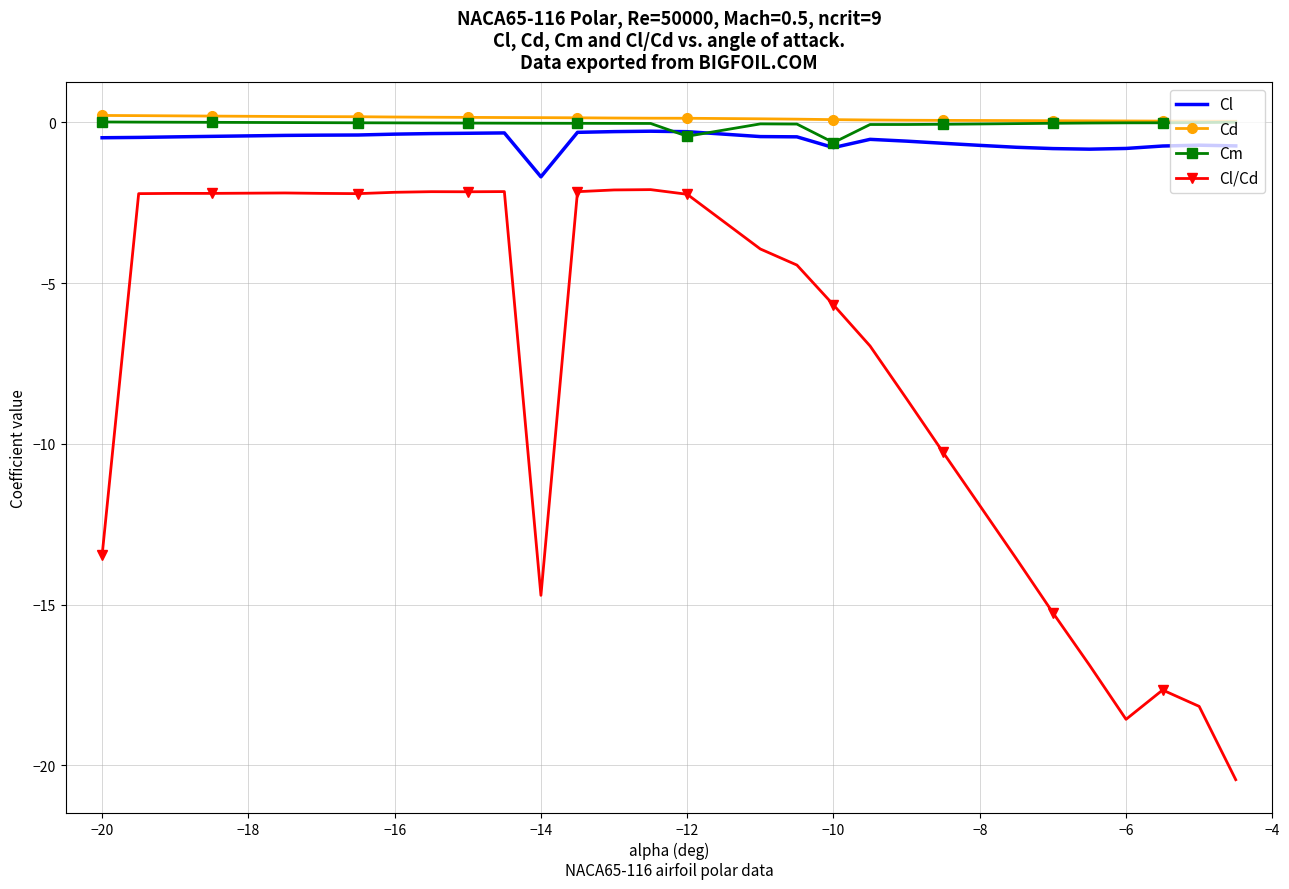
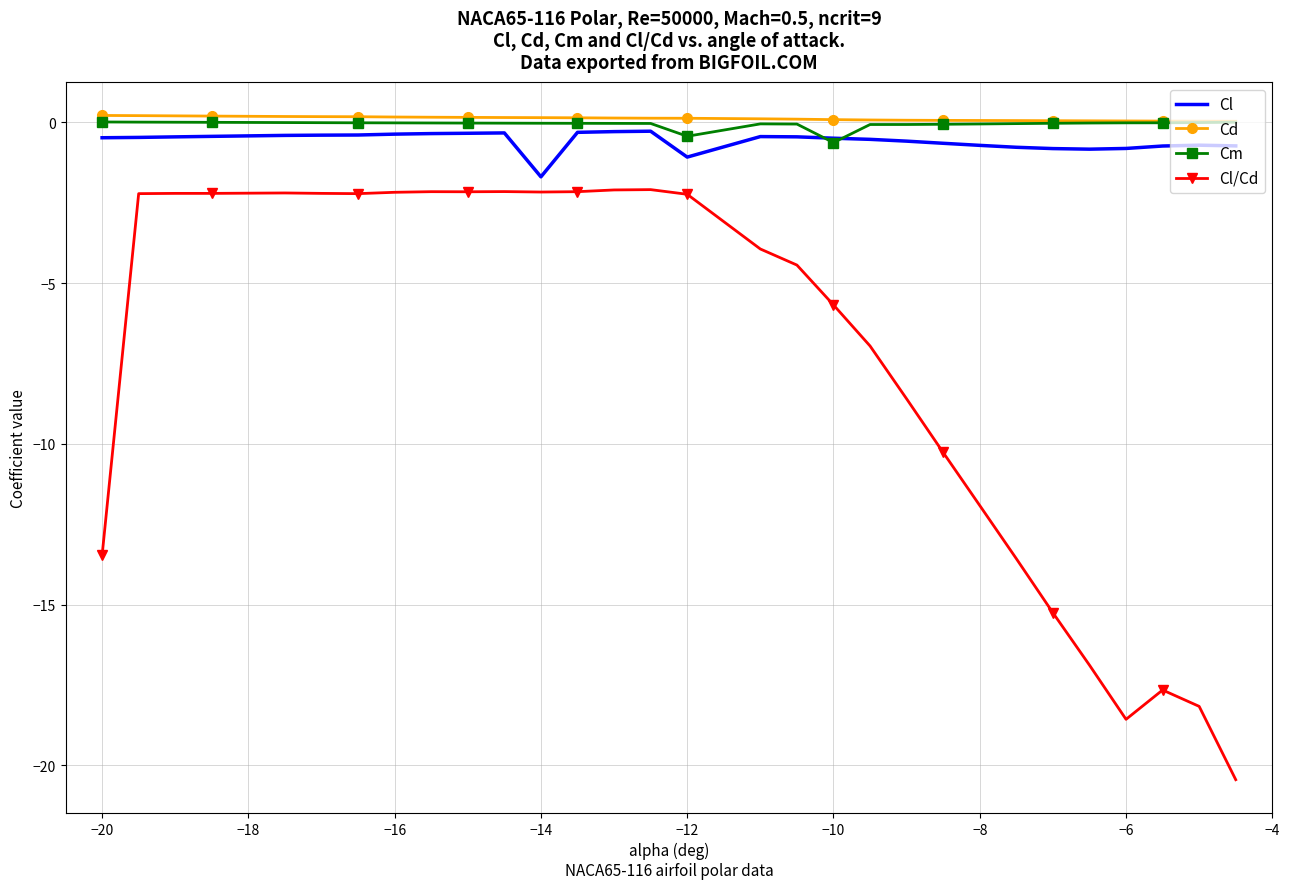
Cl/Cd, −14: -14.7 -> -2.2
Cl, −12: -0.3 -> -1.1
Cl, −10: -0.8 -> -0.5
